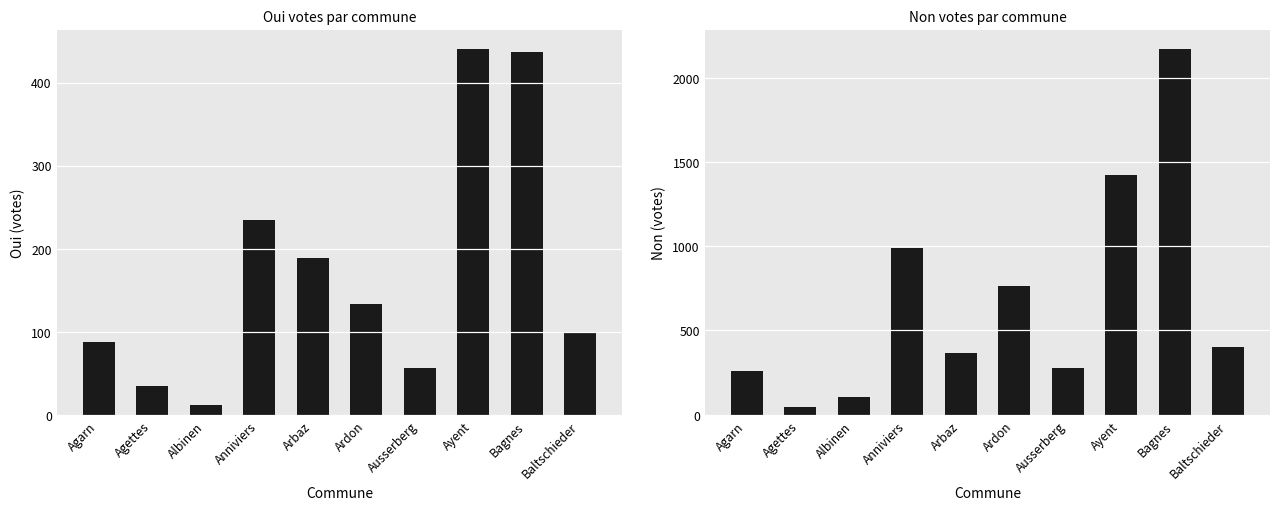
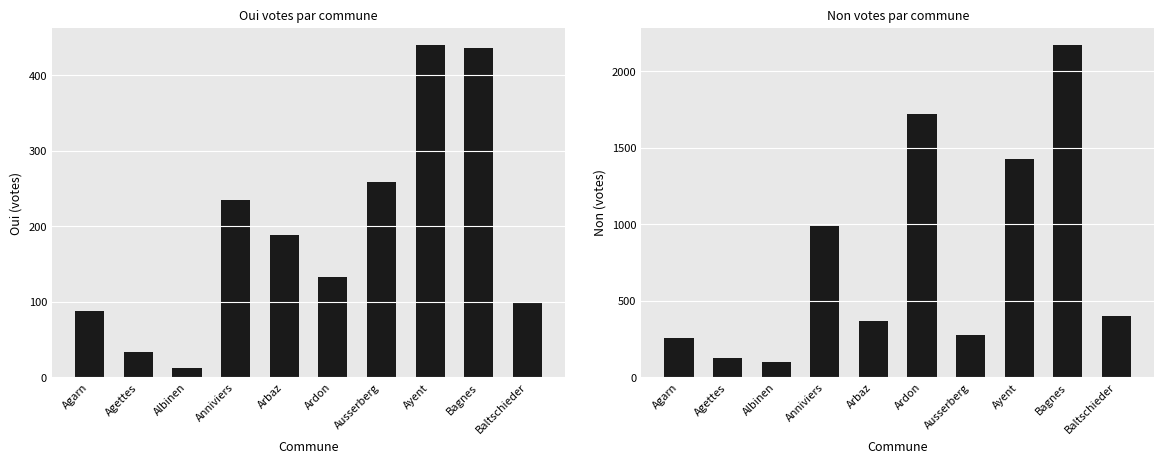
Oui votes par commune, Ausserberg: 60 -> 260
Non votes par commune, Agettes: 50 -> 130
Non votes par commune, Ardon: 770 -> 1720
